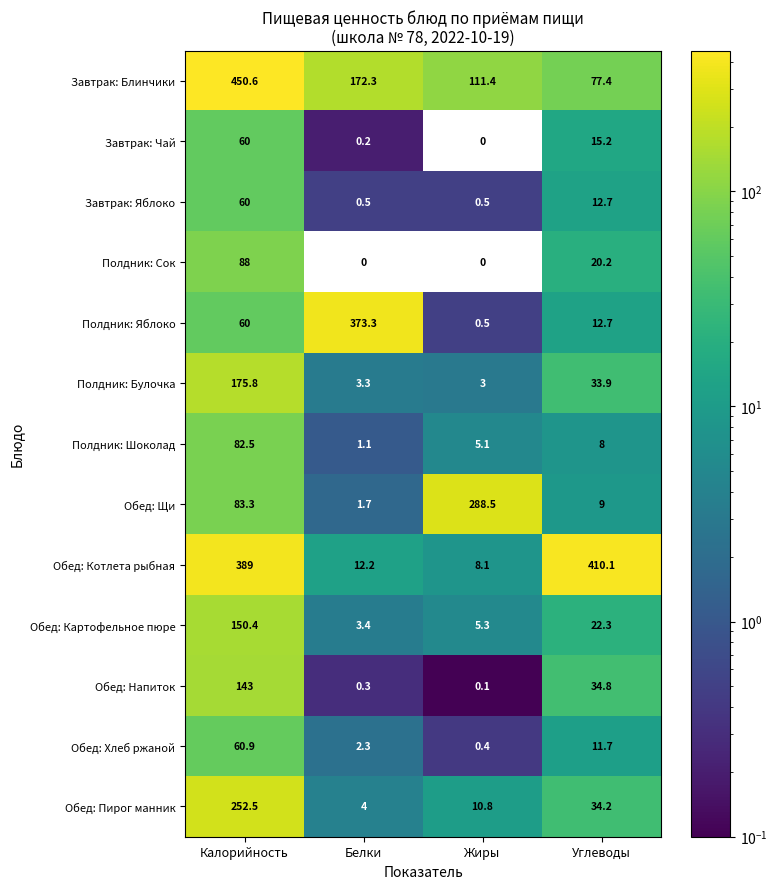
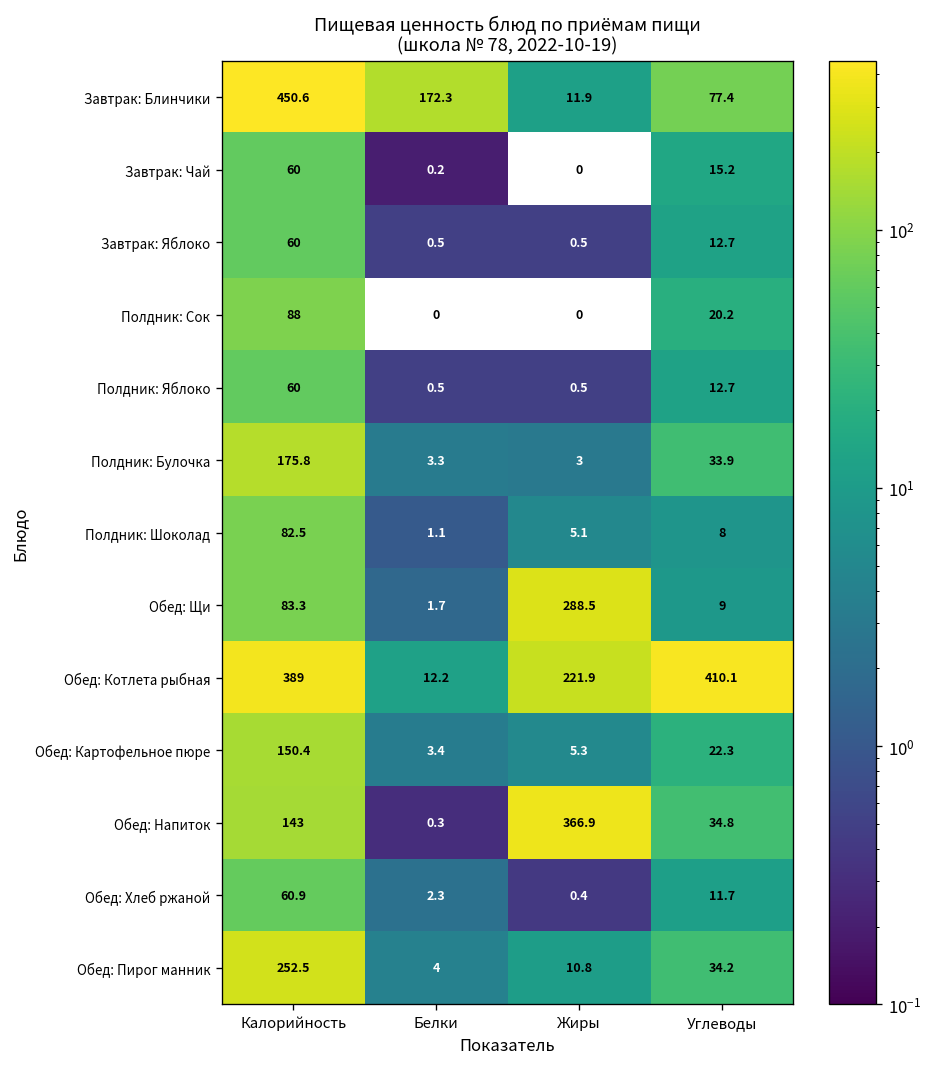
Завтрак: Блинчики, Жиры: 111.4 -> 11.9
Полдник: Яблоко, Белки: 373.3 -> 0.5
Обед: Котлета рыбная, Жиры: 8.1 -> 221.9
Обед: Напиток, Жиры: 0.1 -> 366.9
